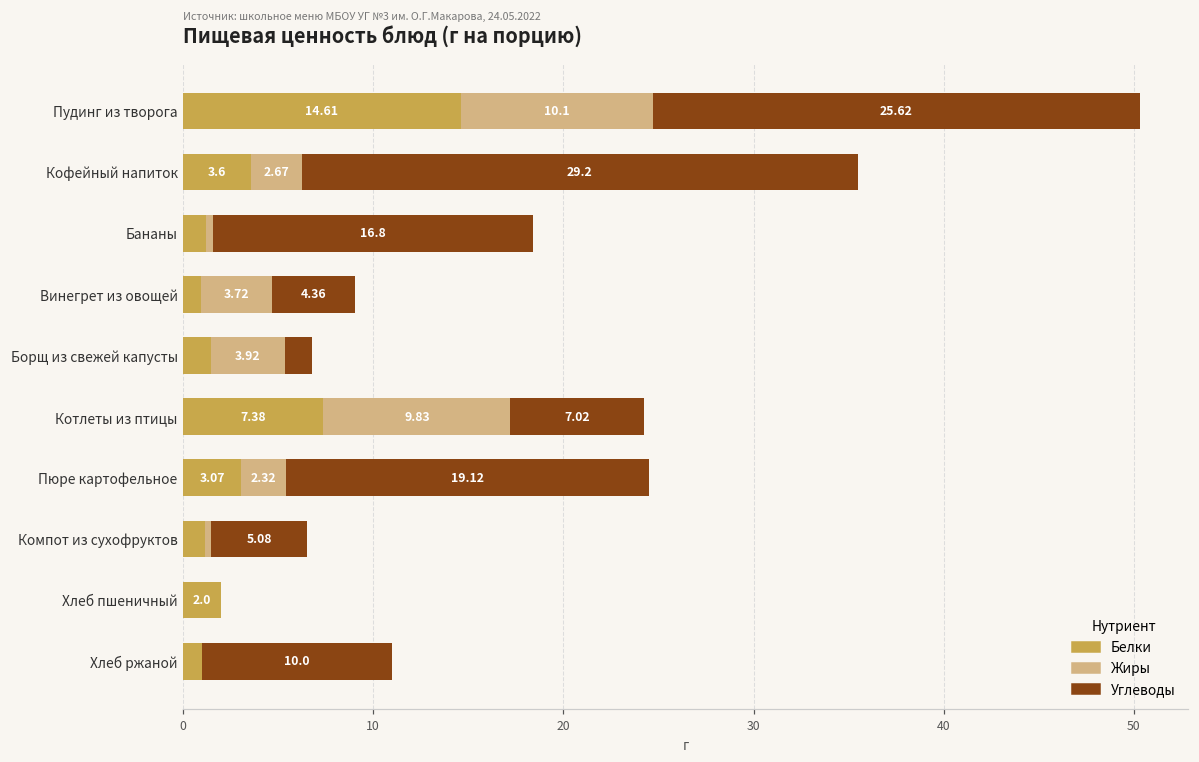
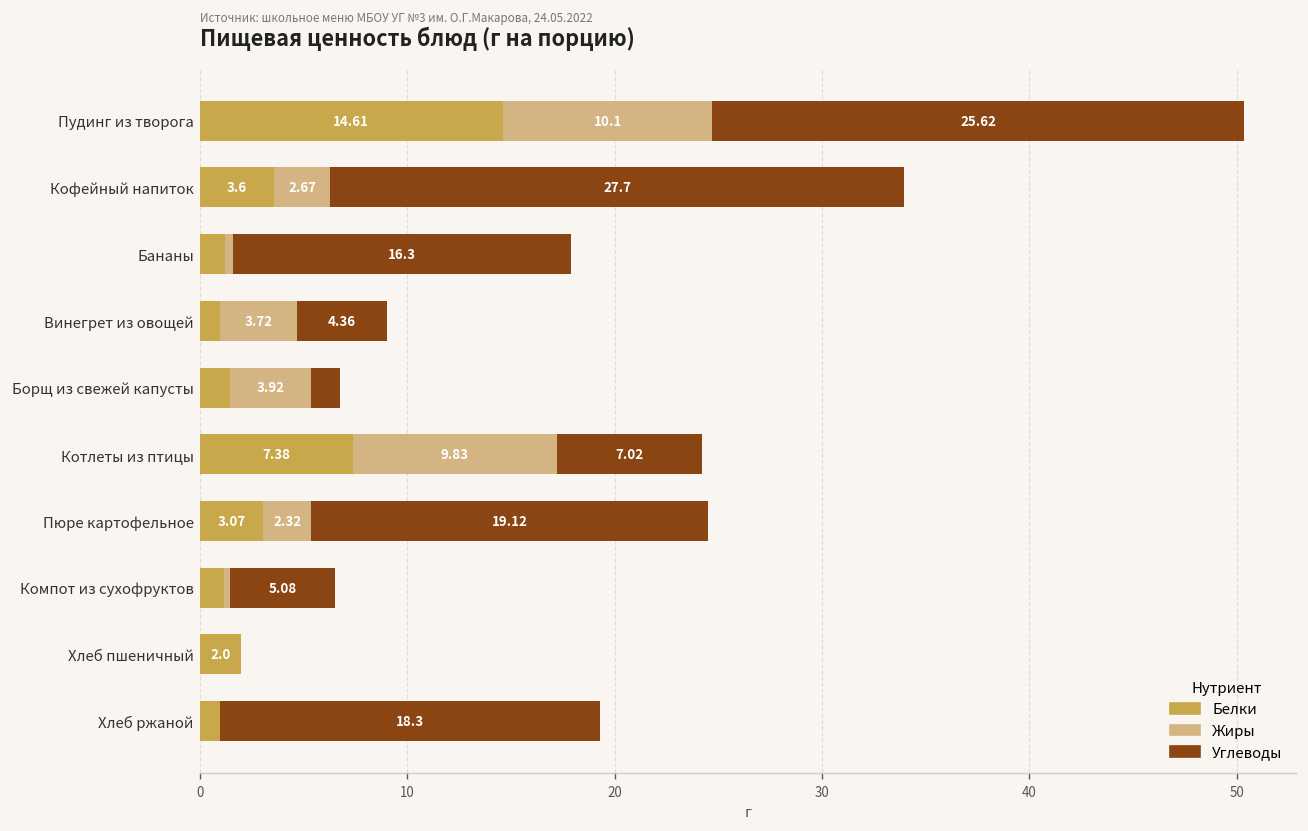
Углеводы, Кофейный напиток: 29.2 -> 27.7
Углеводы, Бананы: 16.8 -> 16.3
Углеводы, Хлеб ржаной: 10.0 -> 18.3
